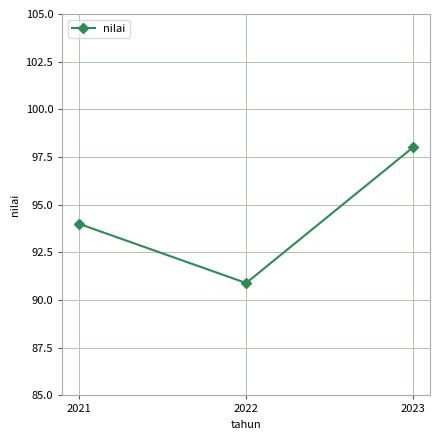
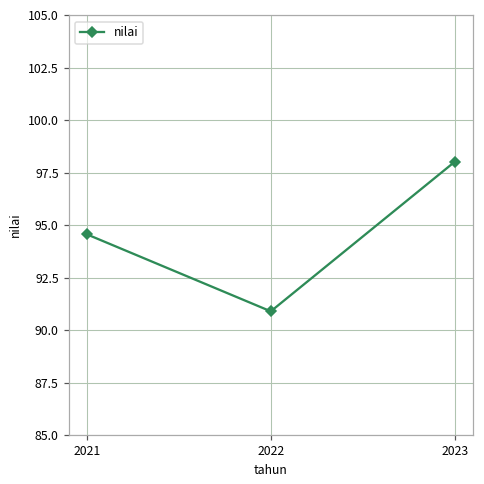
2021: 94.0 -> 94.6
